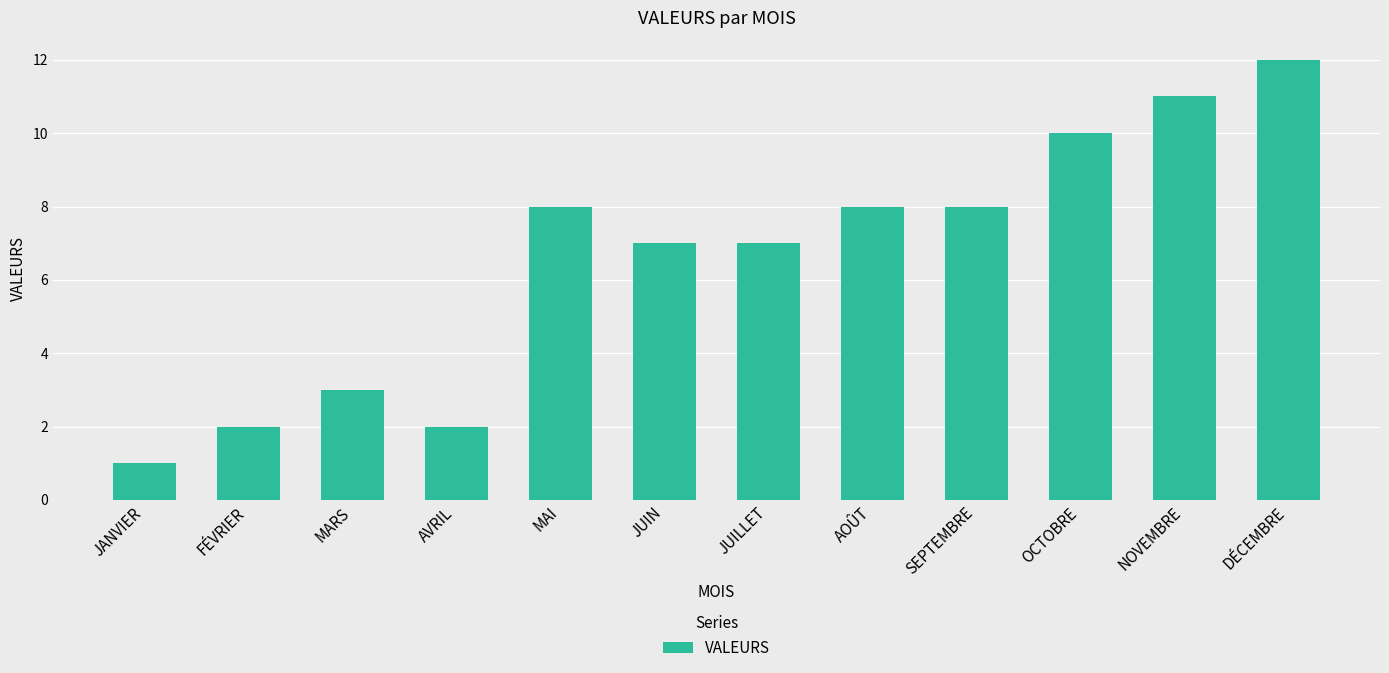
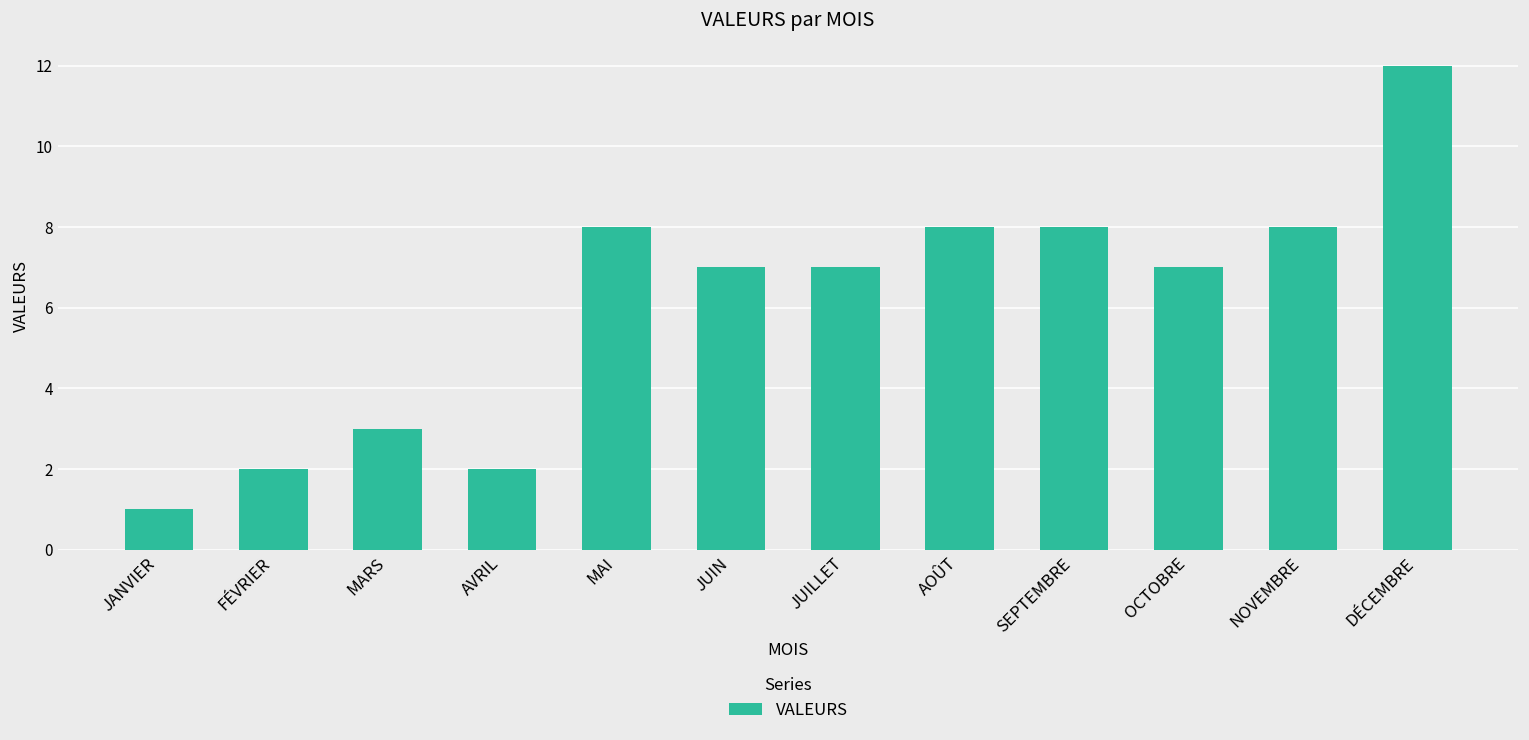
OCTOBRE: 10 -> 7
NOVEMBRE: 11 -> 8
